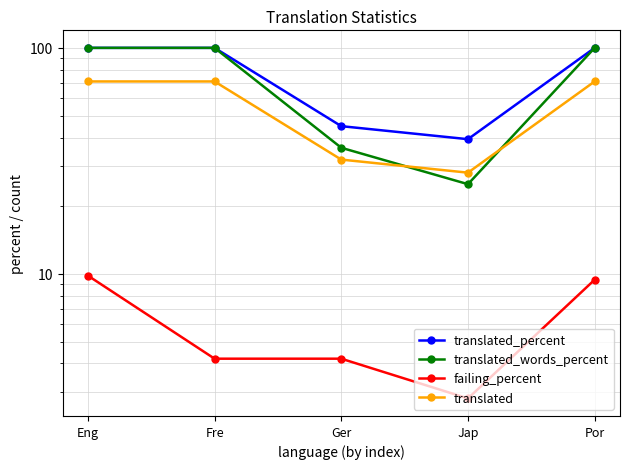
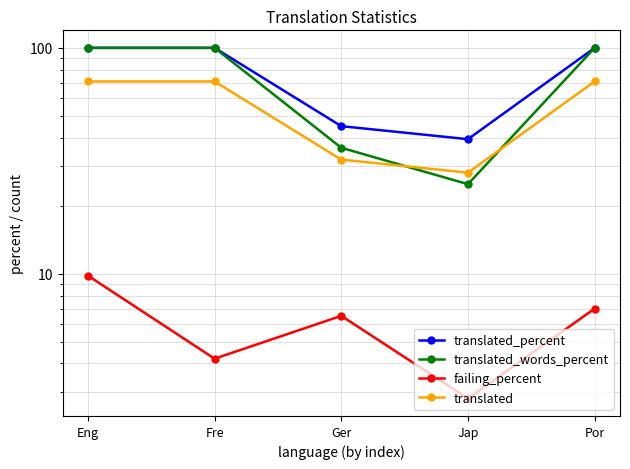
failing_percent, Ger: 4.2 -> 6.5
failing_percent, Por: 9.4 -> 7.0
